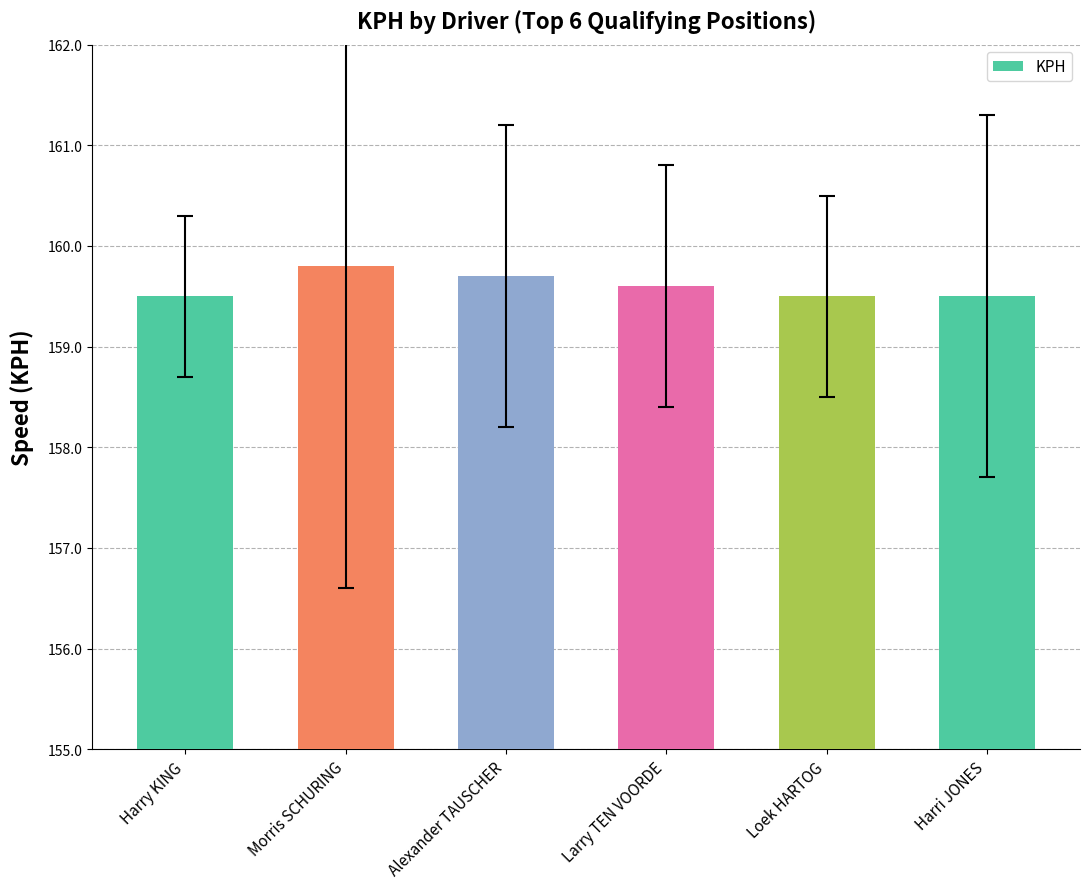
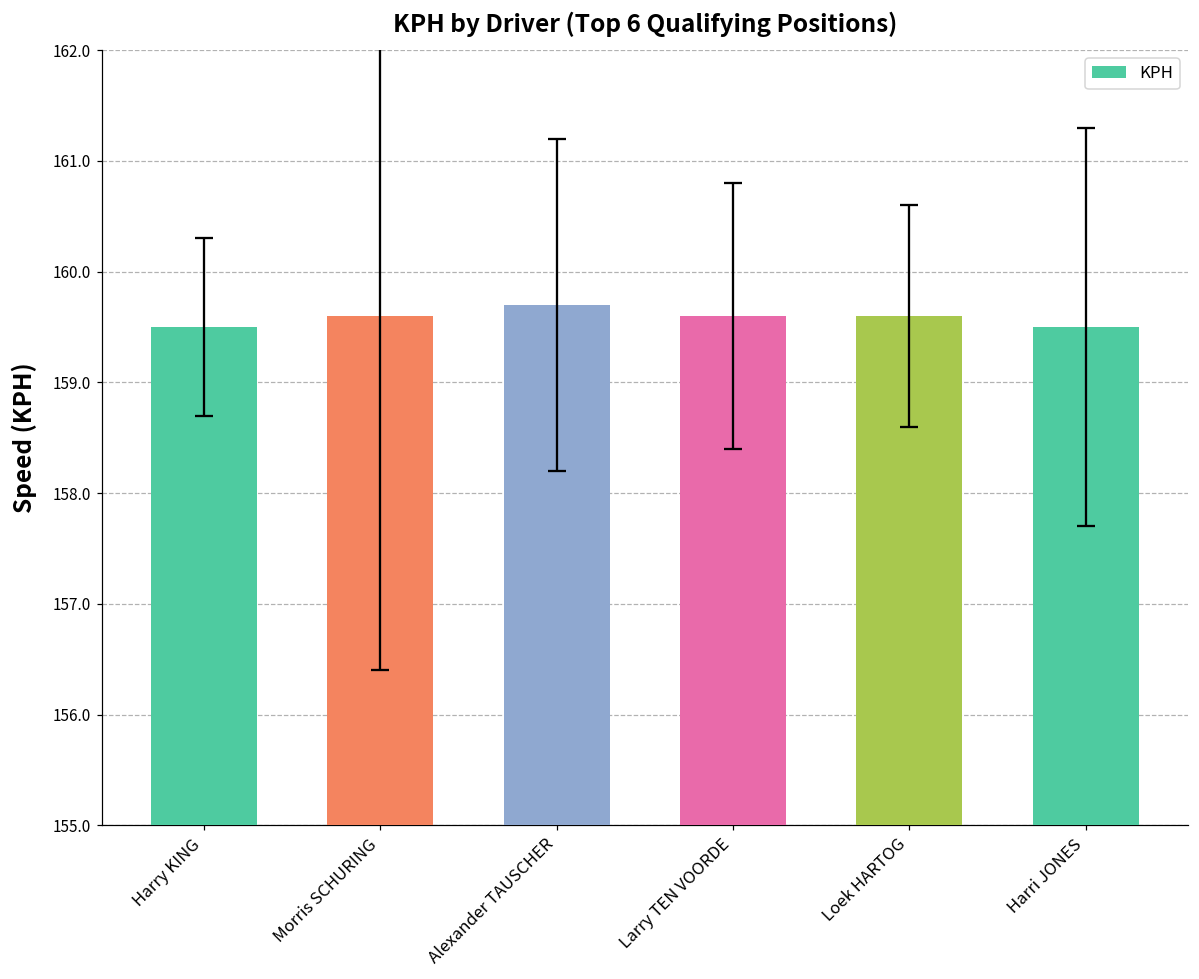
KPH, Morris SCHURING: 159.8 -> 159.6
KPH, Loek HARTOG: 159.5 -> 159.6
